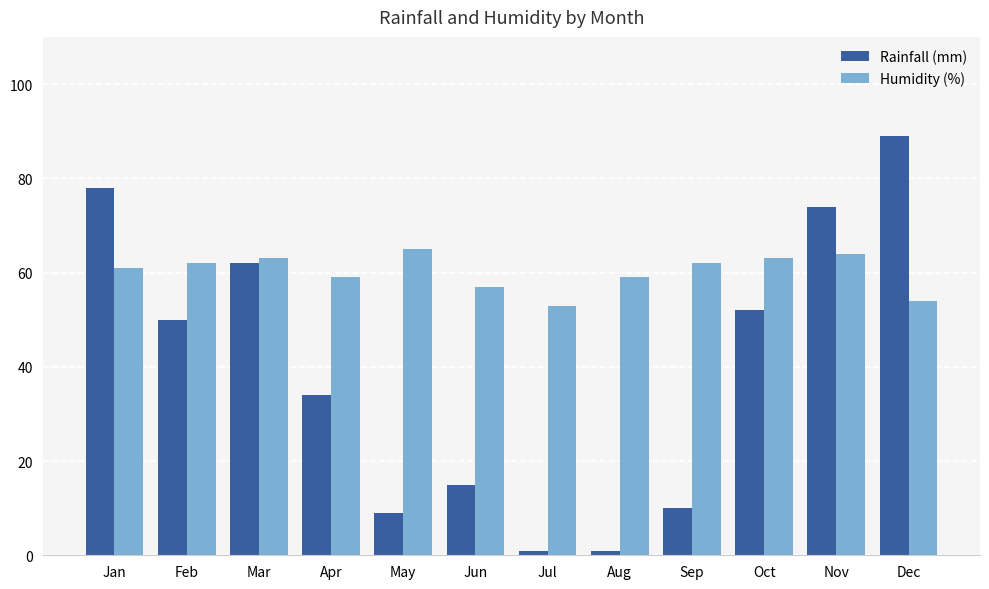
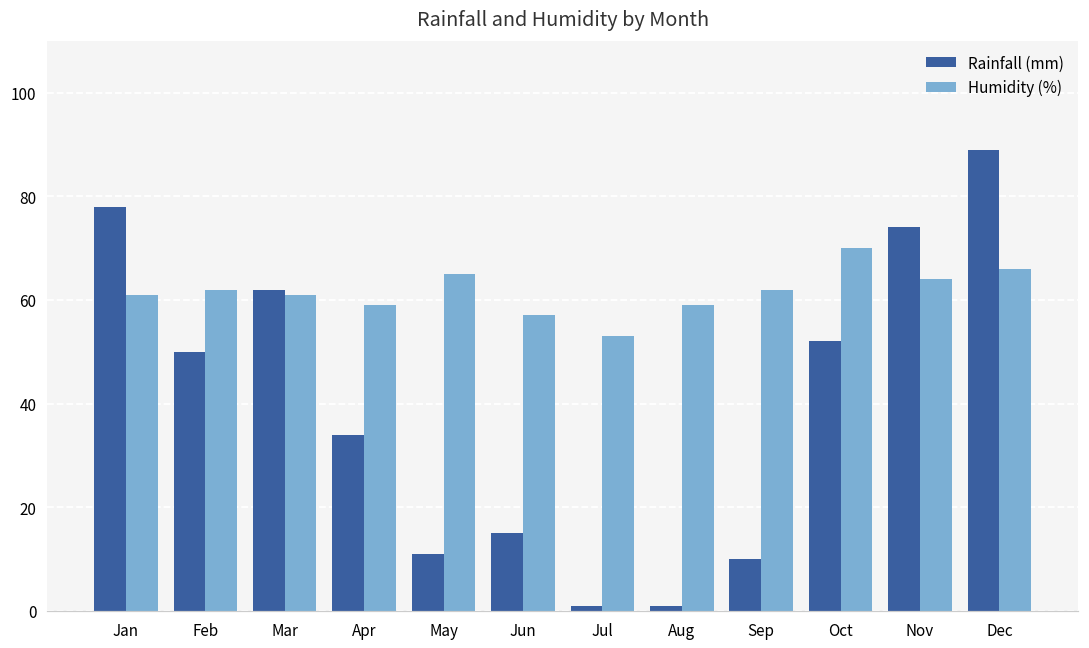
Humidity (%), Mar: 63 -> 61
Rainfall (mm), May: 9 -> 11
Humidity (%), Oct: 63 -> 70
Humidity (%), Dec: 54 -> 66
